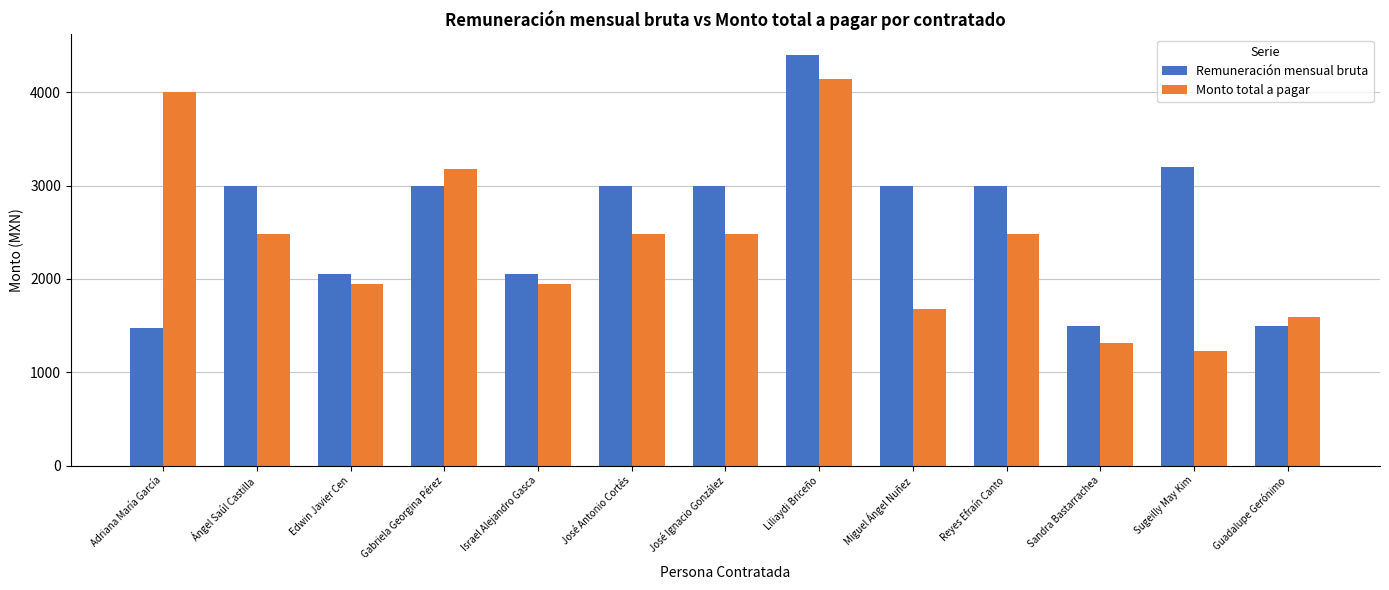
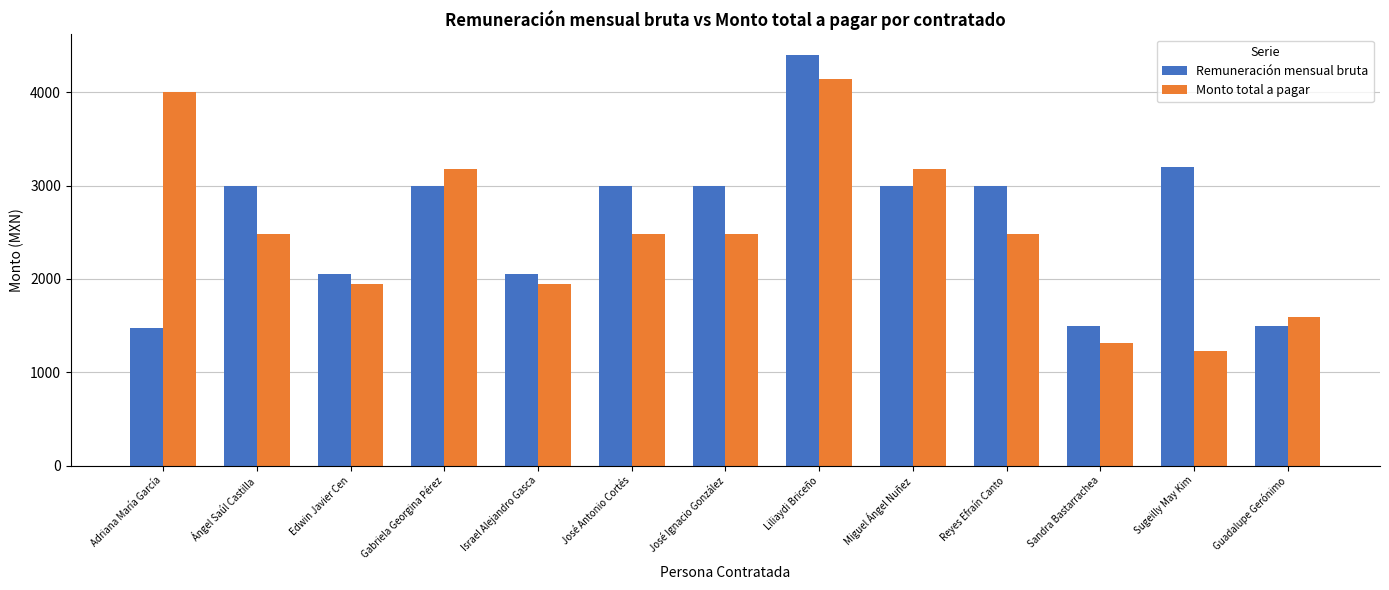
Monto total a pagar, Miguel Ángel Nuñez: 1700 -> 3200
